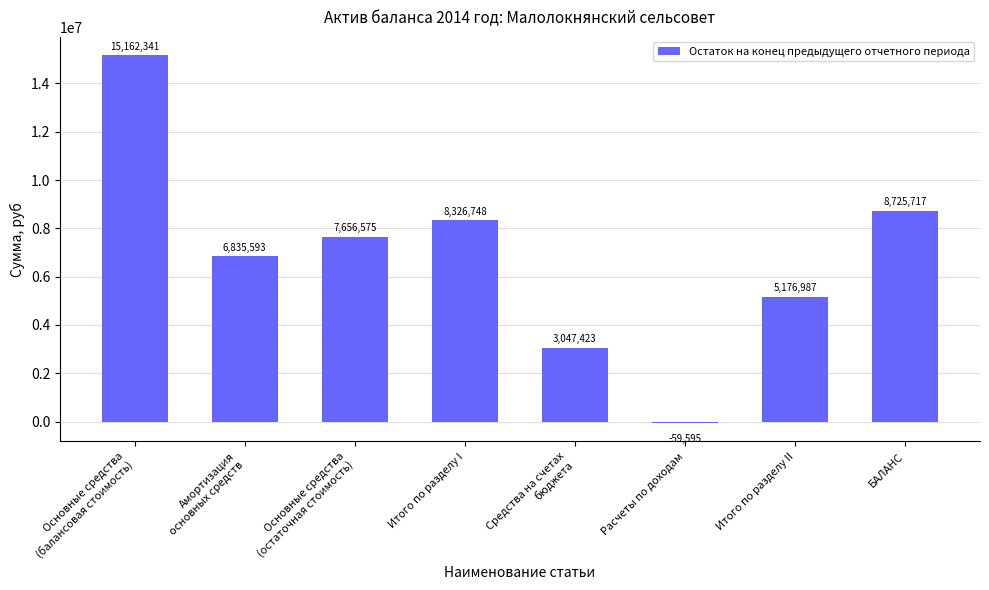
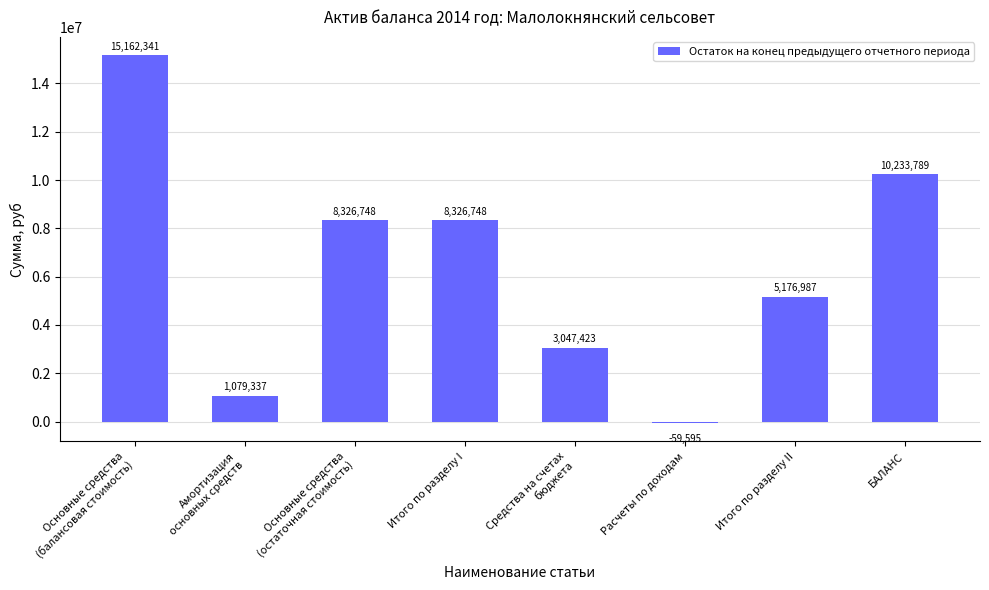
Амортизация основных средств: 6,835,593 -> 1,079,337
Основные средства (остаточная стоимость): 7,656,575 -> 8,326,748
БАЛАНС: 8,725,717 -> 10,233,789
